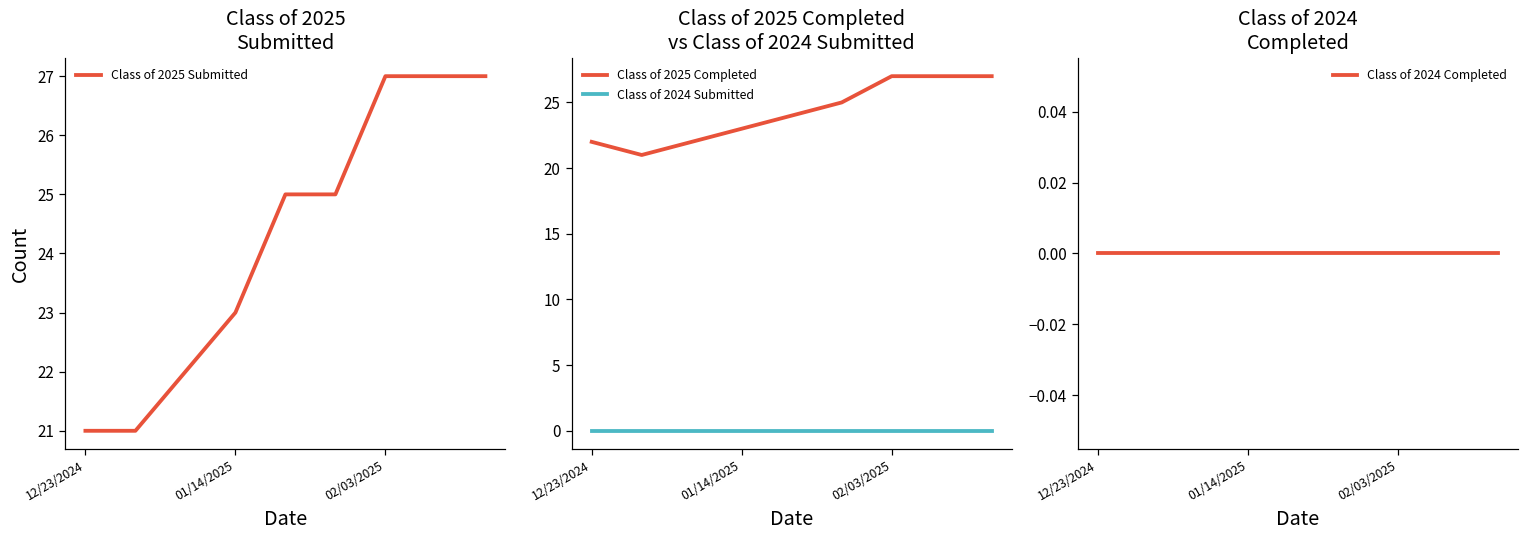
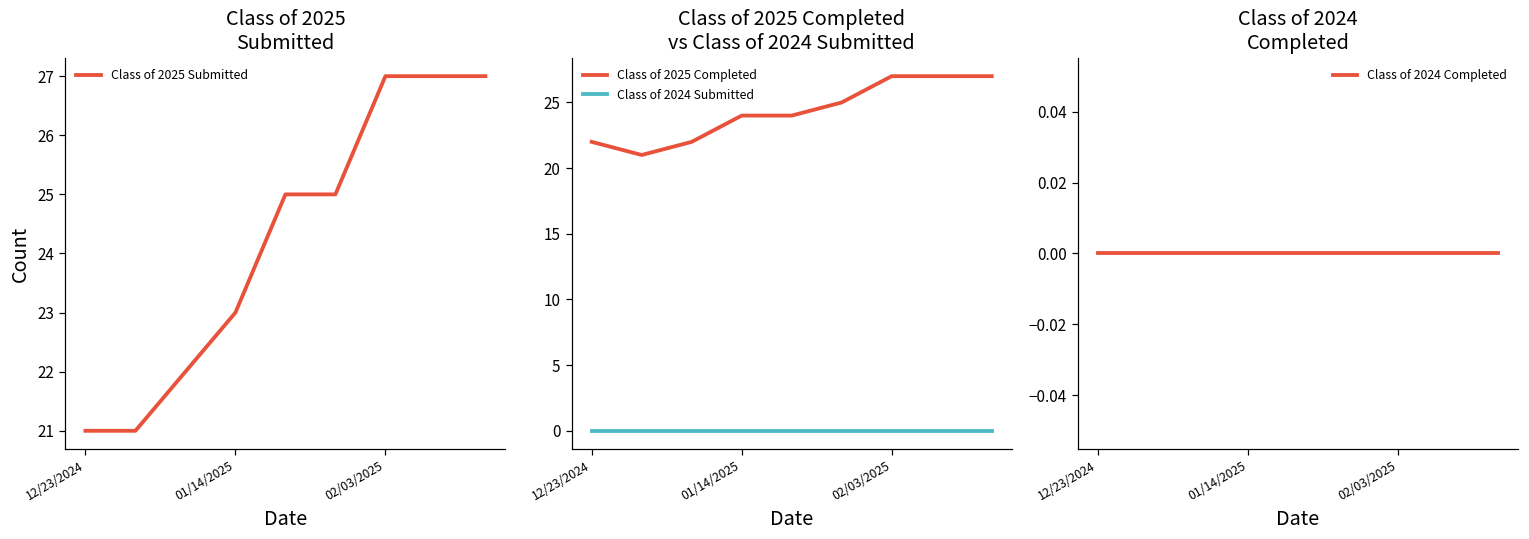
Class of 2025 Completed vs Class of 2024 Submitted, Class of 2025 Completed, 01/14/2025: 23 -> 24
